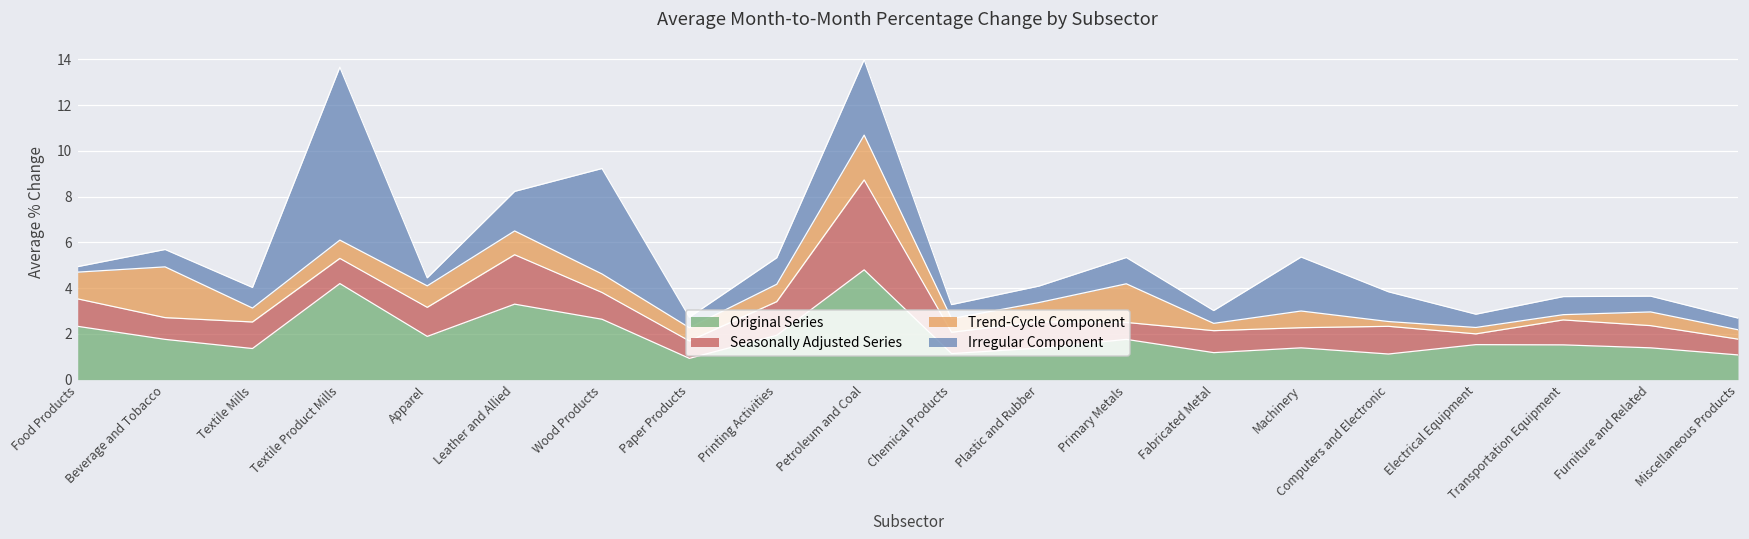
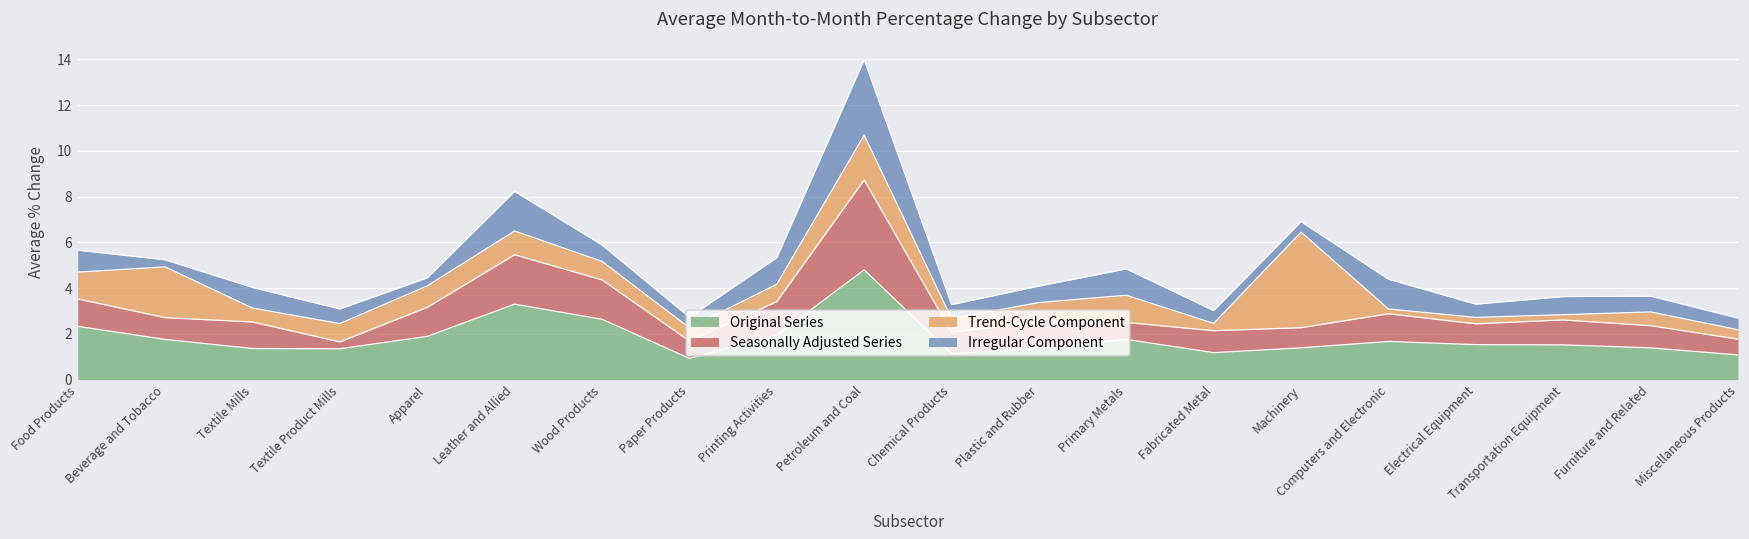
Irregular Component, Food Products: 0.2 -> 1.0
Irregular Component, Beverage and Tobacco: 0.8 -> 0.3
Original Series, Textile Product Mills: 4.2 -> 1.4
Seasonally Adjusted Series, Textile Product Mills: 1.1 -> 0.3
Irregular Component, Textile Product Mills: 7.6 -> 0.6
Seasonally Adjusted Series, Wood Products: 1.2 -> 1.7
Irregular Component, Wood Products: 4.6 -> 0.7
Trend-Cycle Component, Primary Metals: 1.7 -> 1.2
Trend-Cycle Component, Machinery: 0.7 -> 4.2
Irregular Component, Machinery: 2.4 -> 0.5
Original Series, Computers and Electronic: 1.1 -> 1.7
Seasonally Adjusted Series, Electrical Equipment: 0.5 -> 0.9
